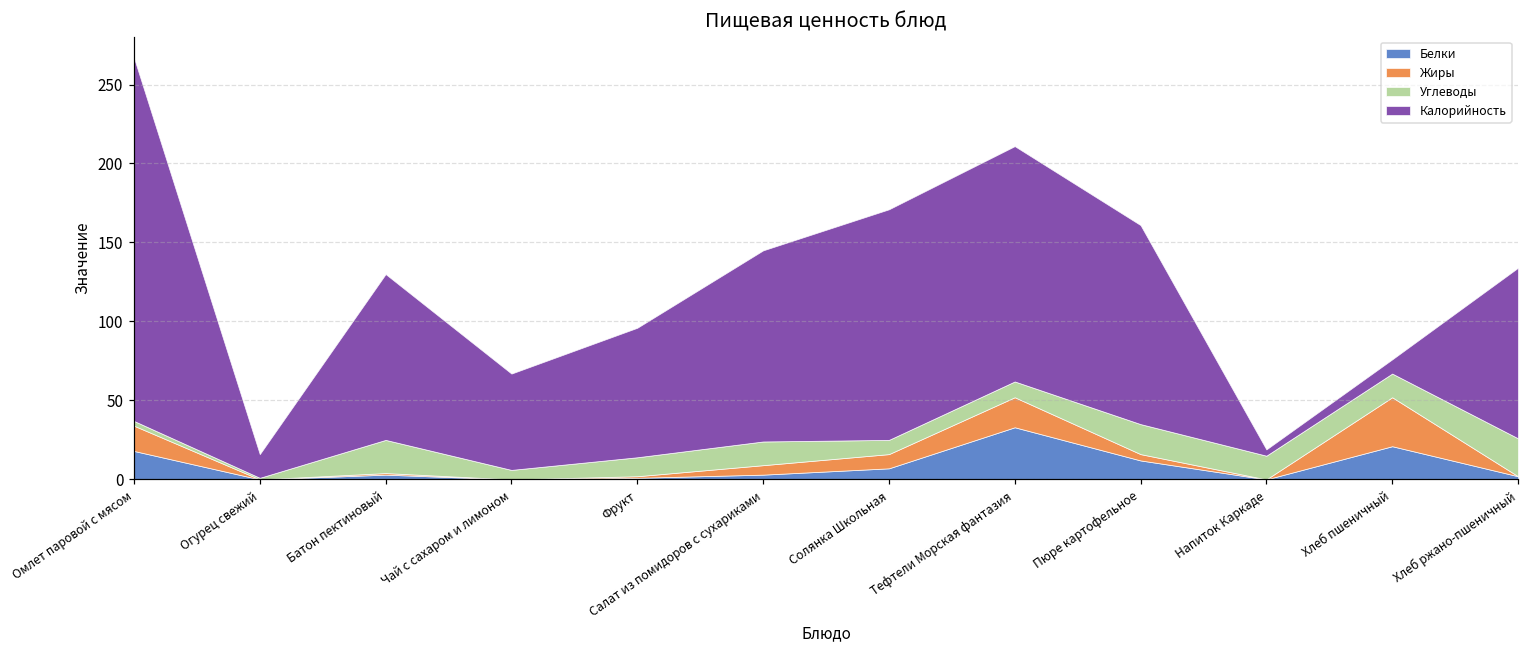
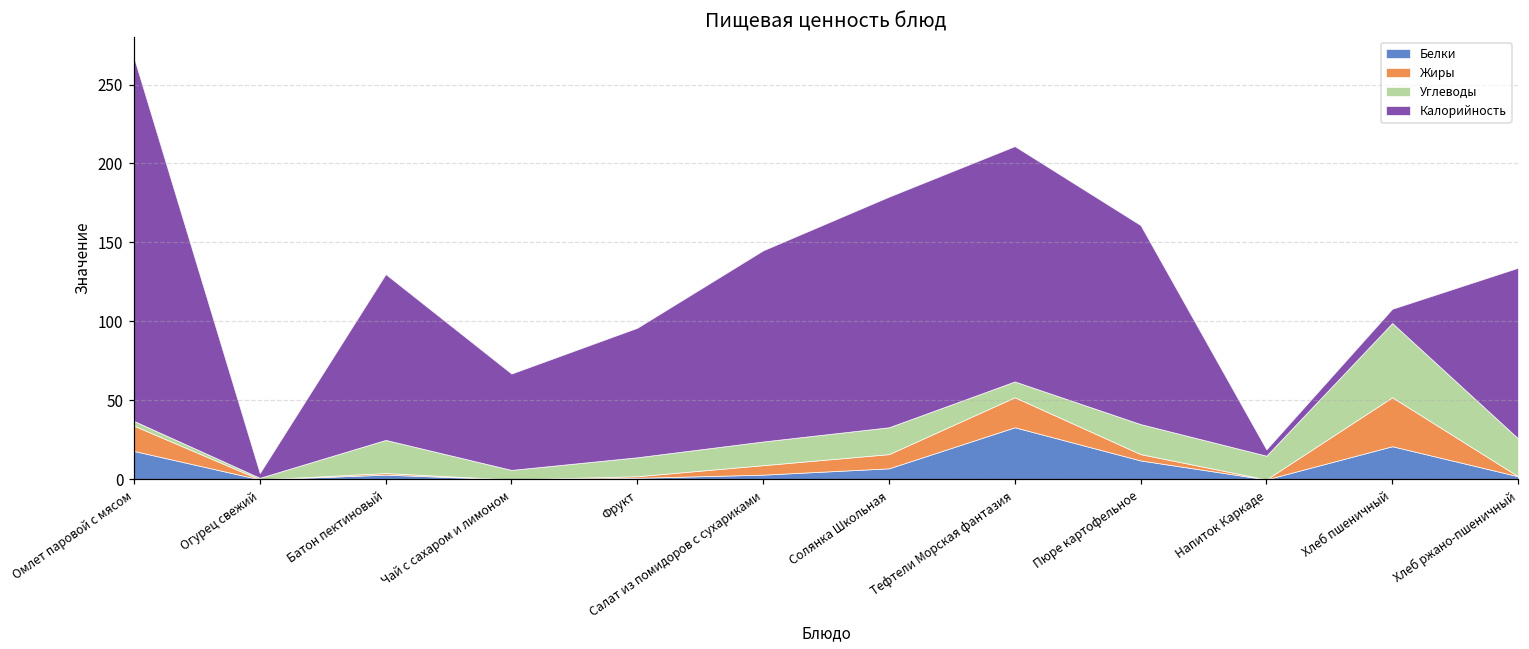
Калорийность, Огурец свежий: 15 -> 3
Углеводы, Солянка Школьная: 9 -> 17
Углеводы, Хлеб пшеничный: 15 -> 47
